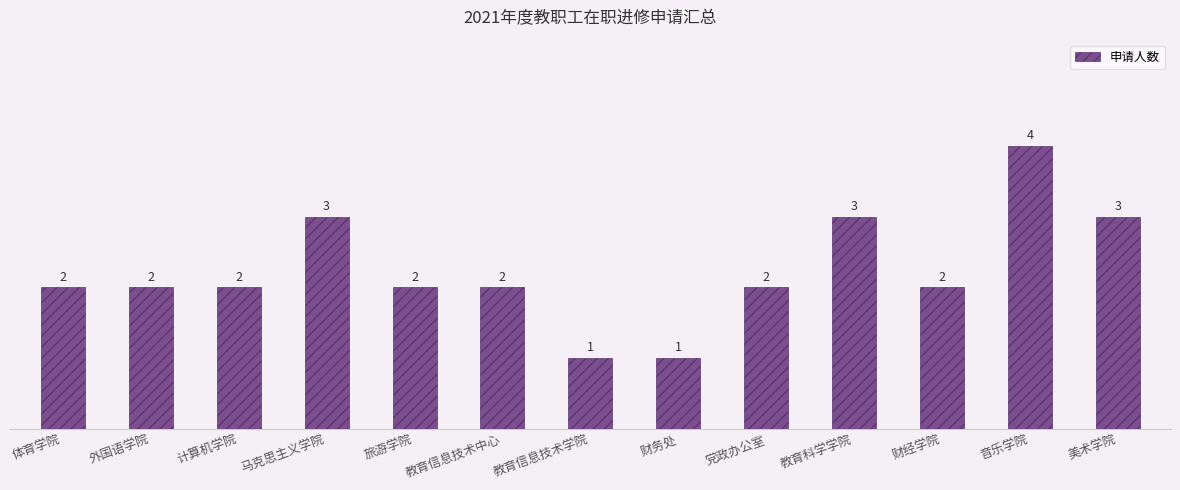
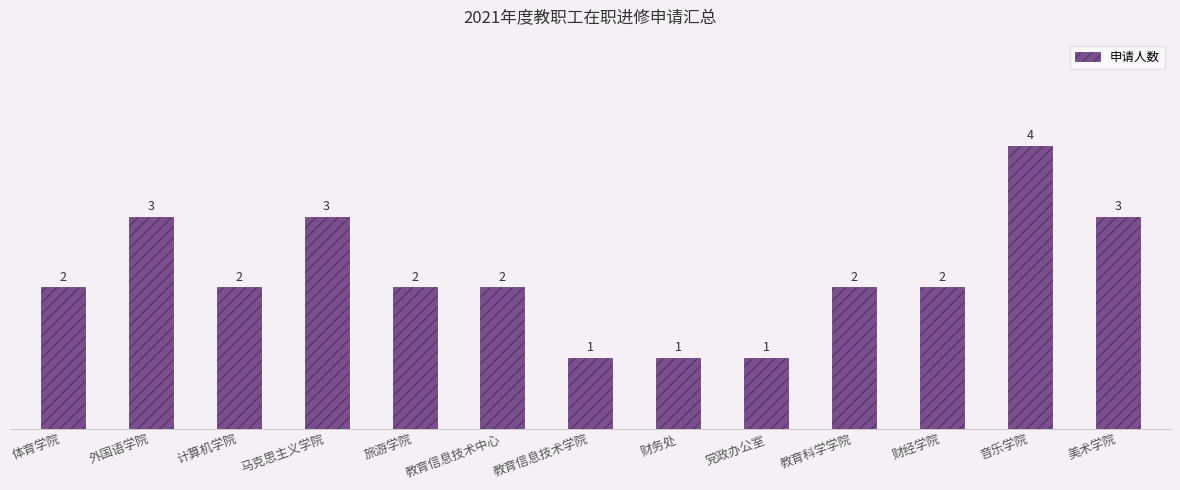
外国语学院: 2 -> 3
党政办公室: 2 -> 1
教育科学学院: 3 -> 2
